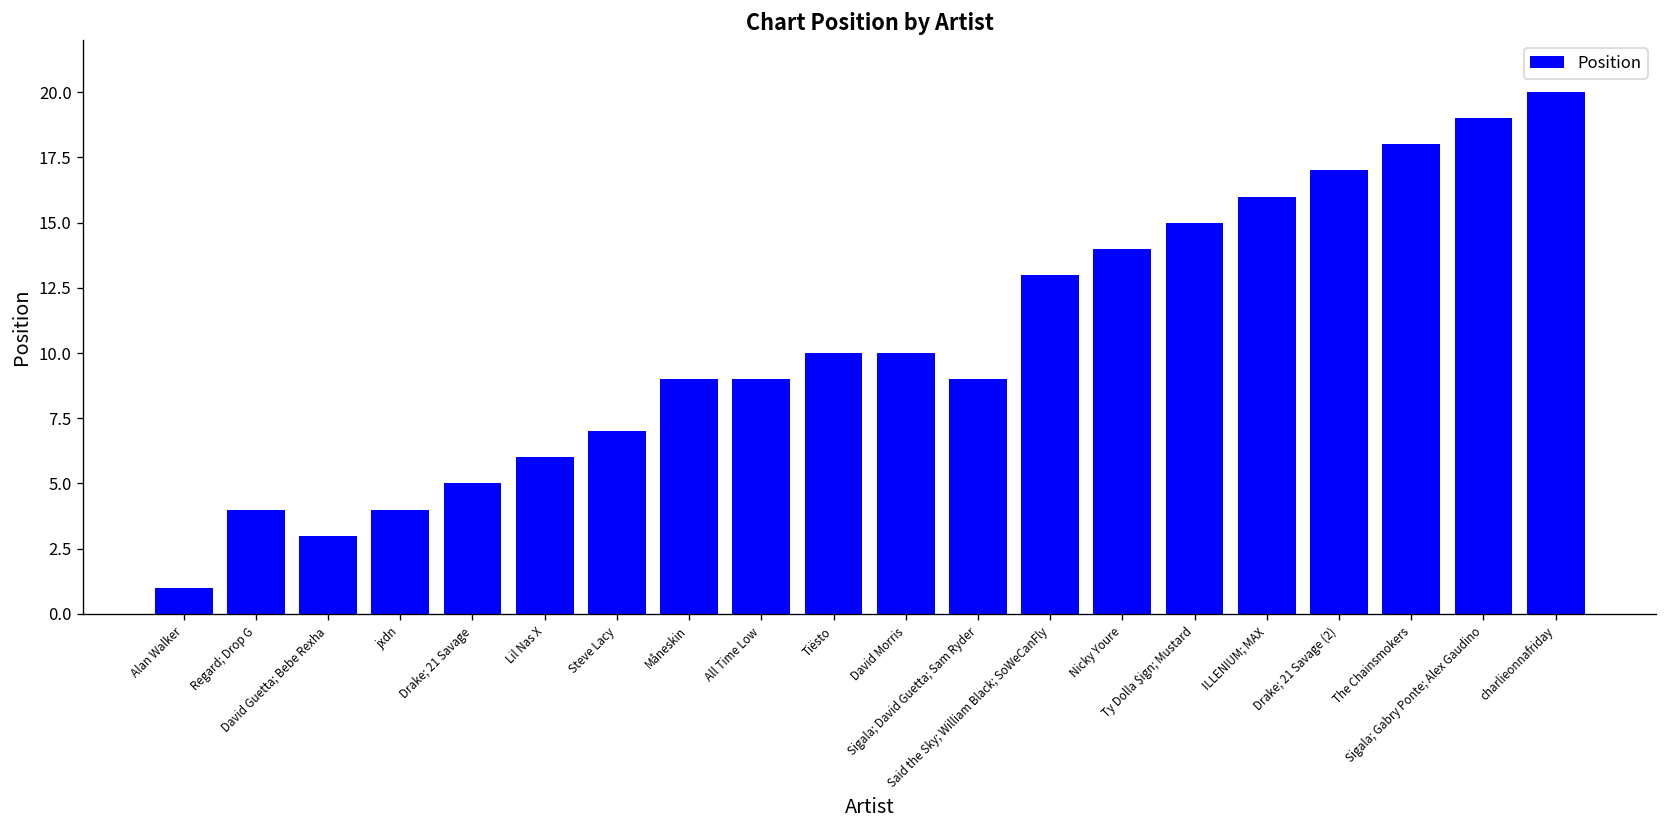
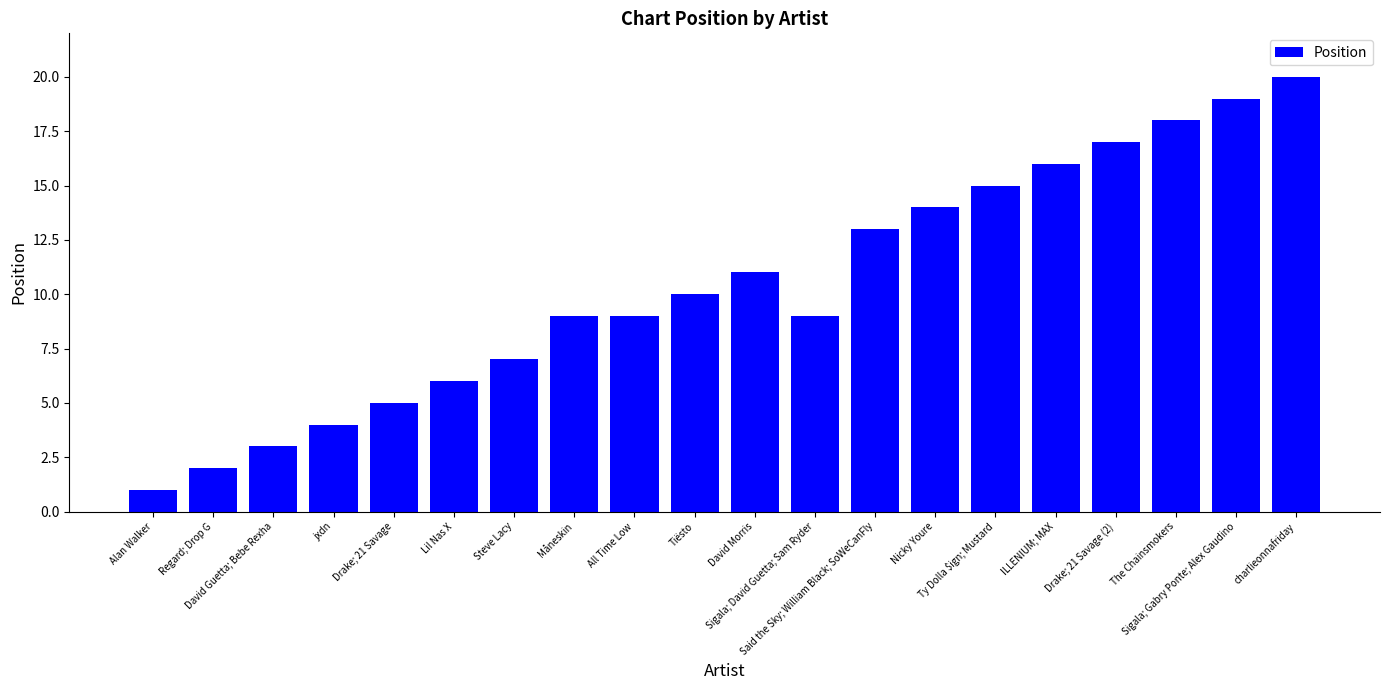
Regard; Drop G: 4 -> 2
David Morris: 10 -> 11
